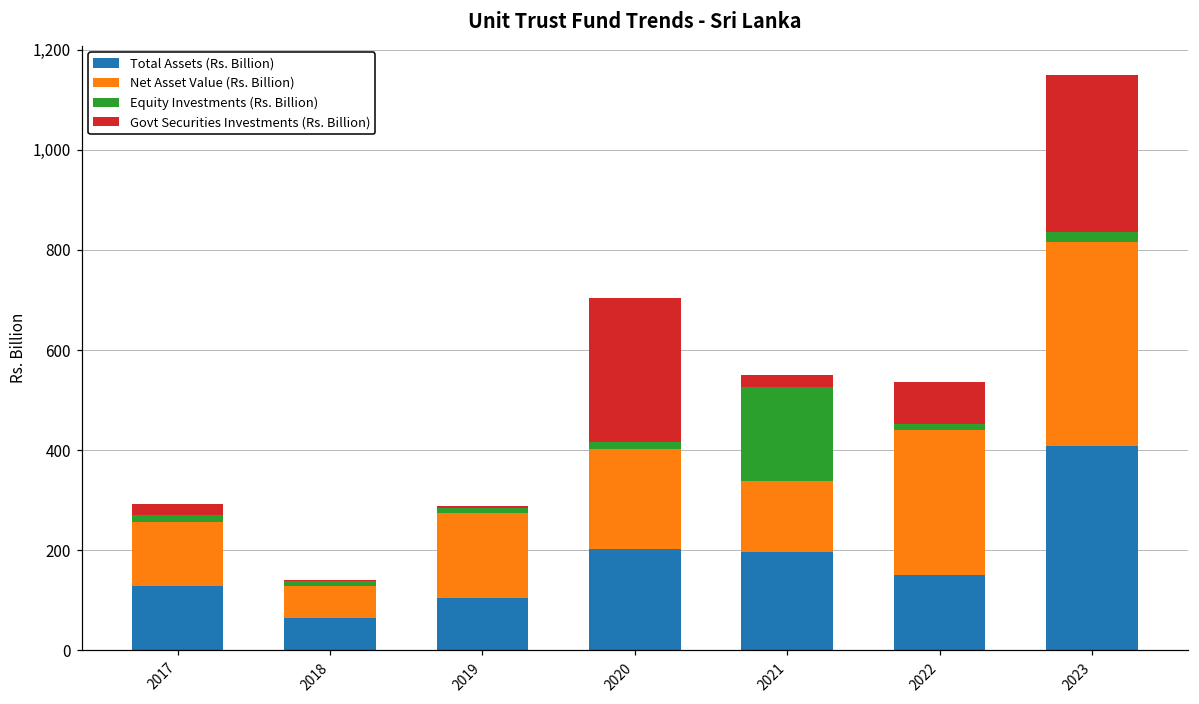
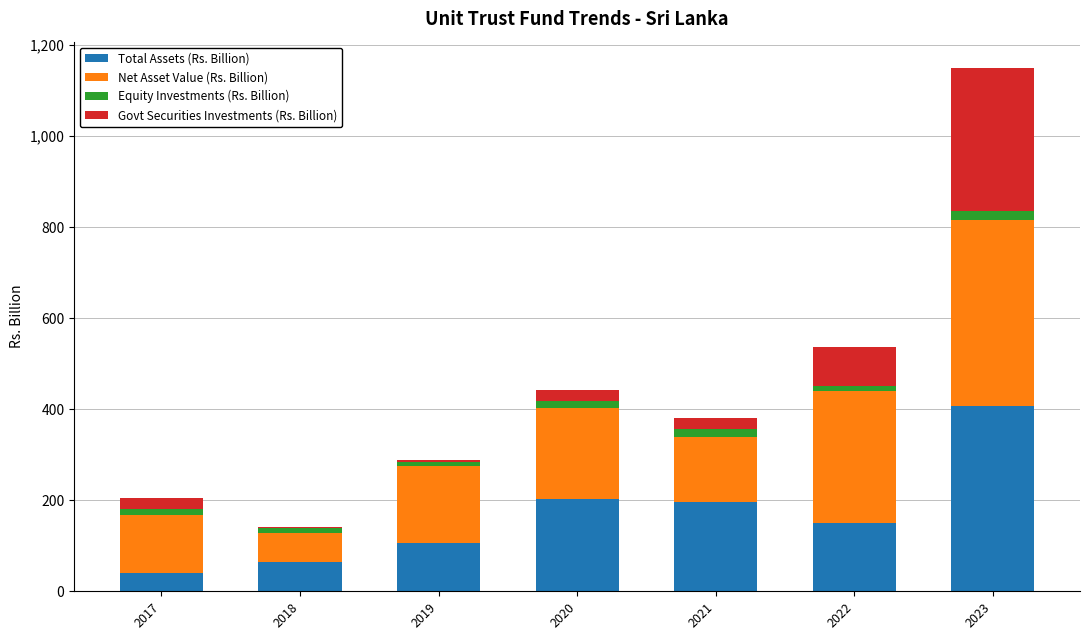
Total Assets (Rs. Billion), 2017: 130 -> 40
Govt Securities Investments (Rs. Billion), 2020: 290 -> 30
Equity Investments (Rs. Billion), 2021: 190 -> 20
